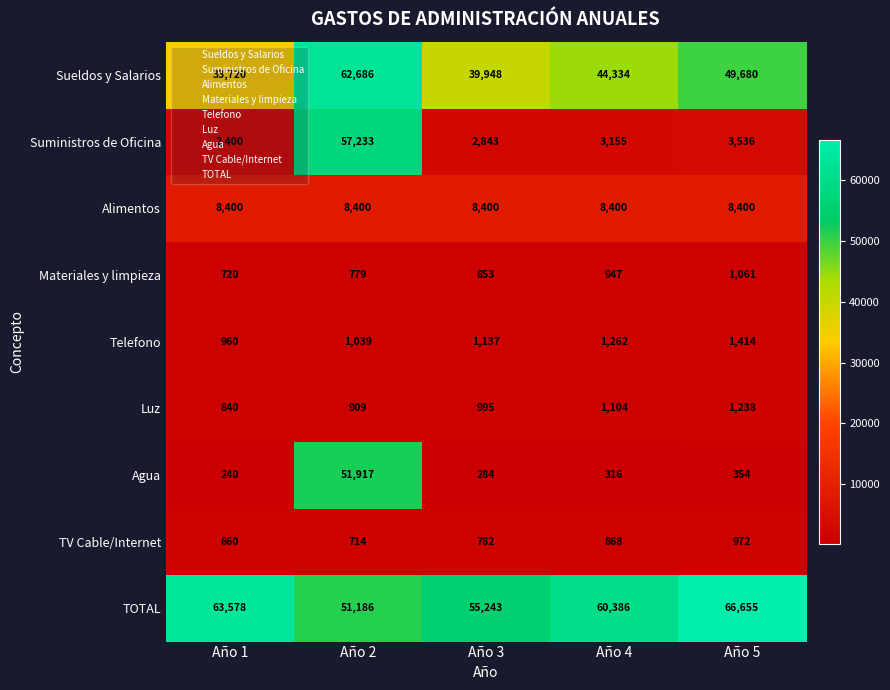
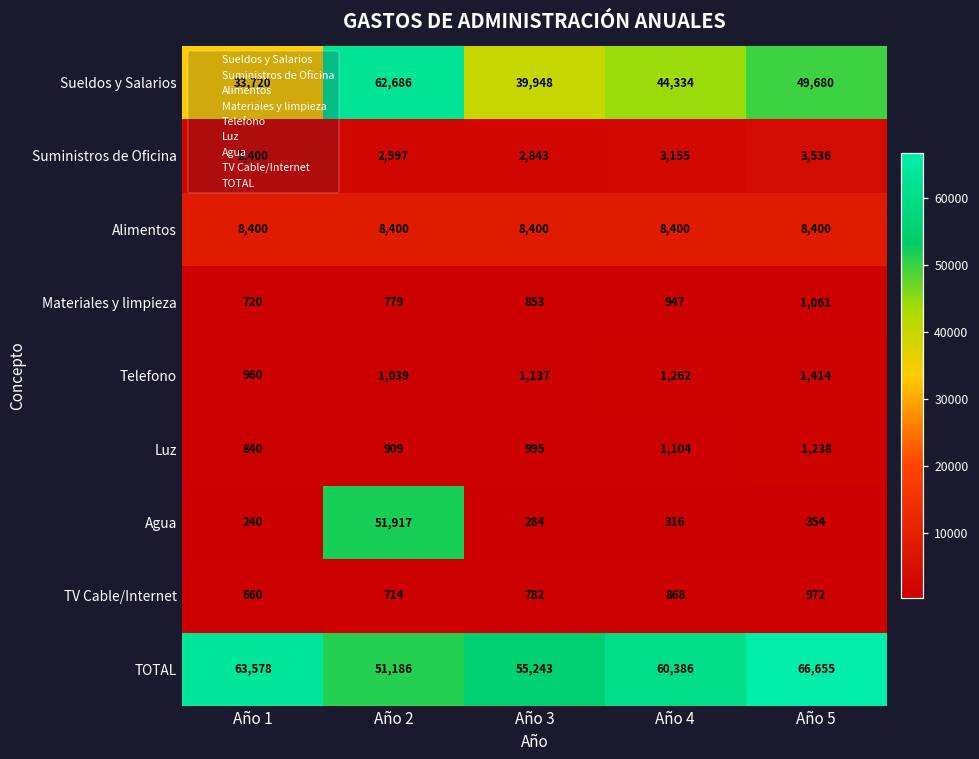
Suministros de Oficina, Año 2: 57,233 -> 2,597
